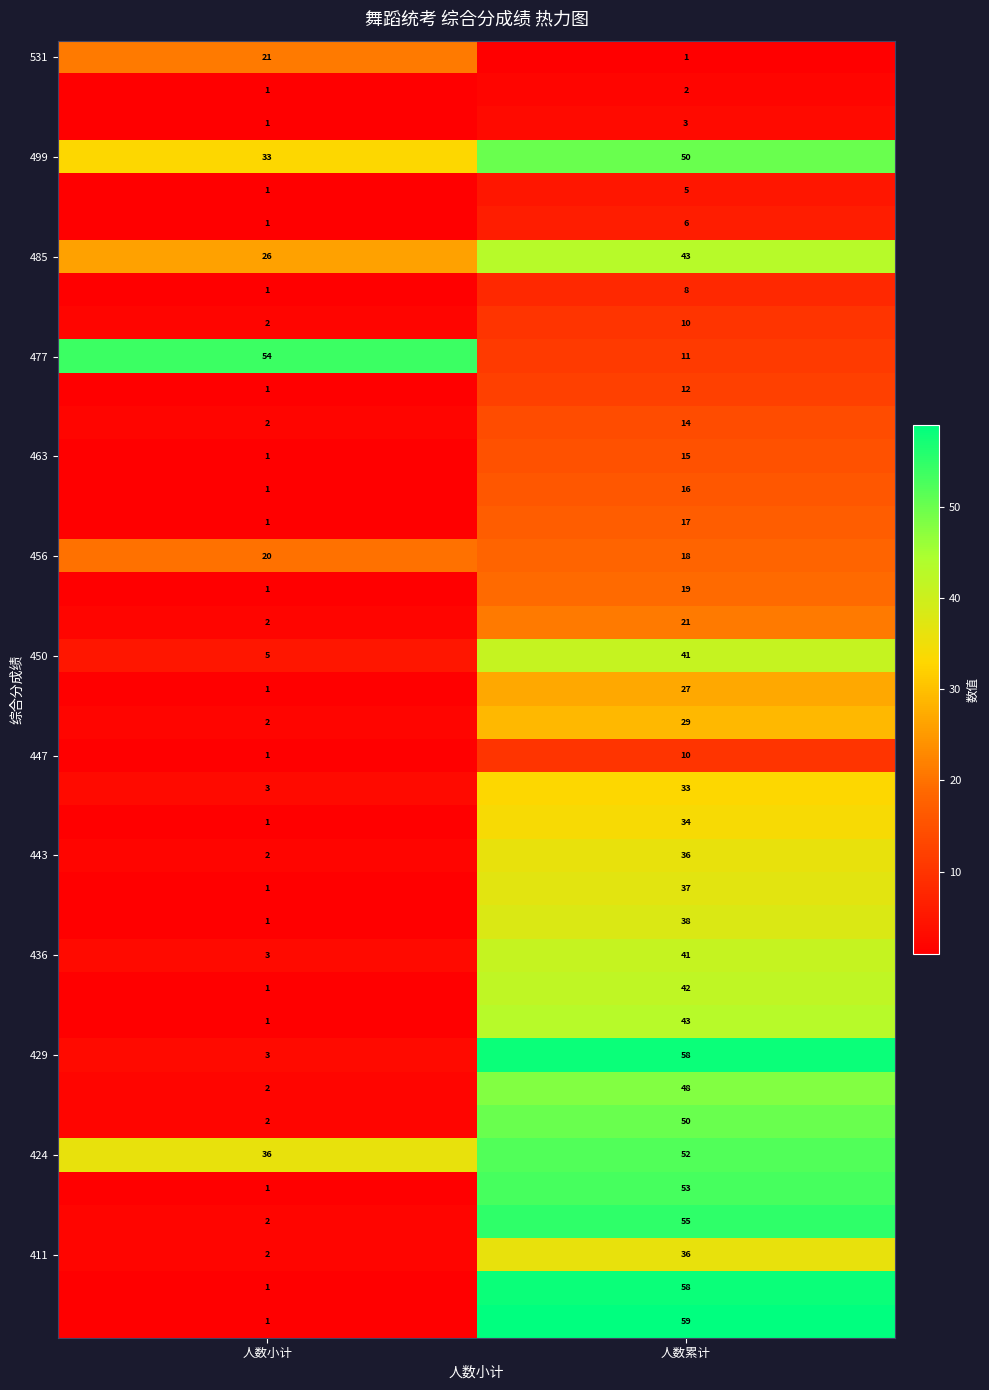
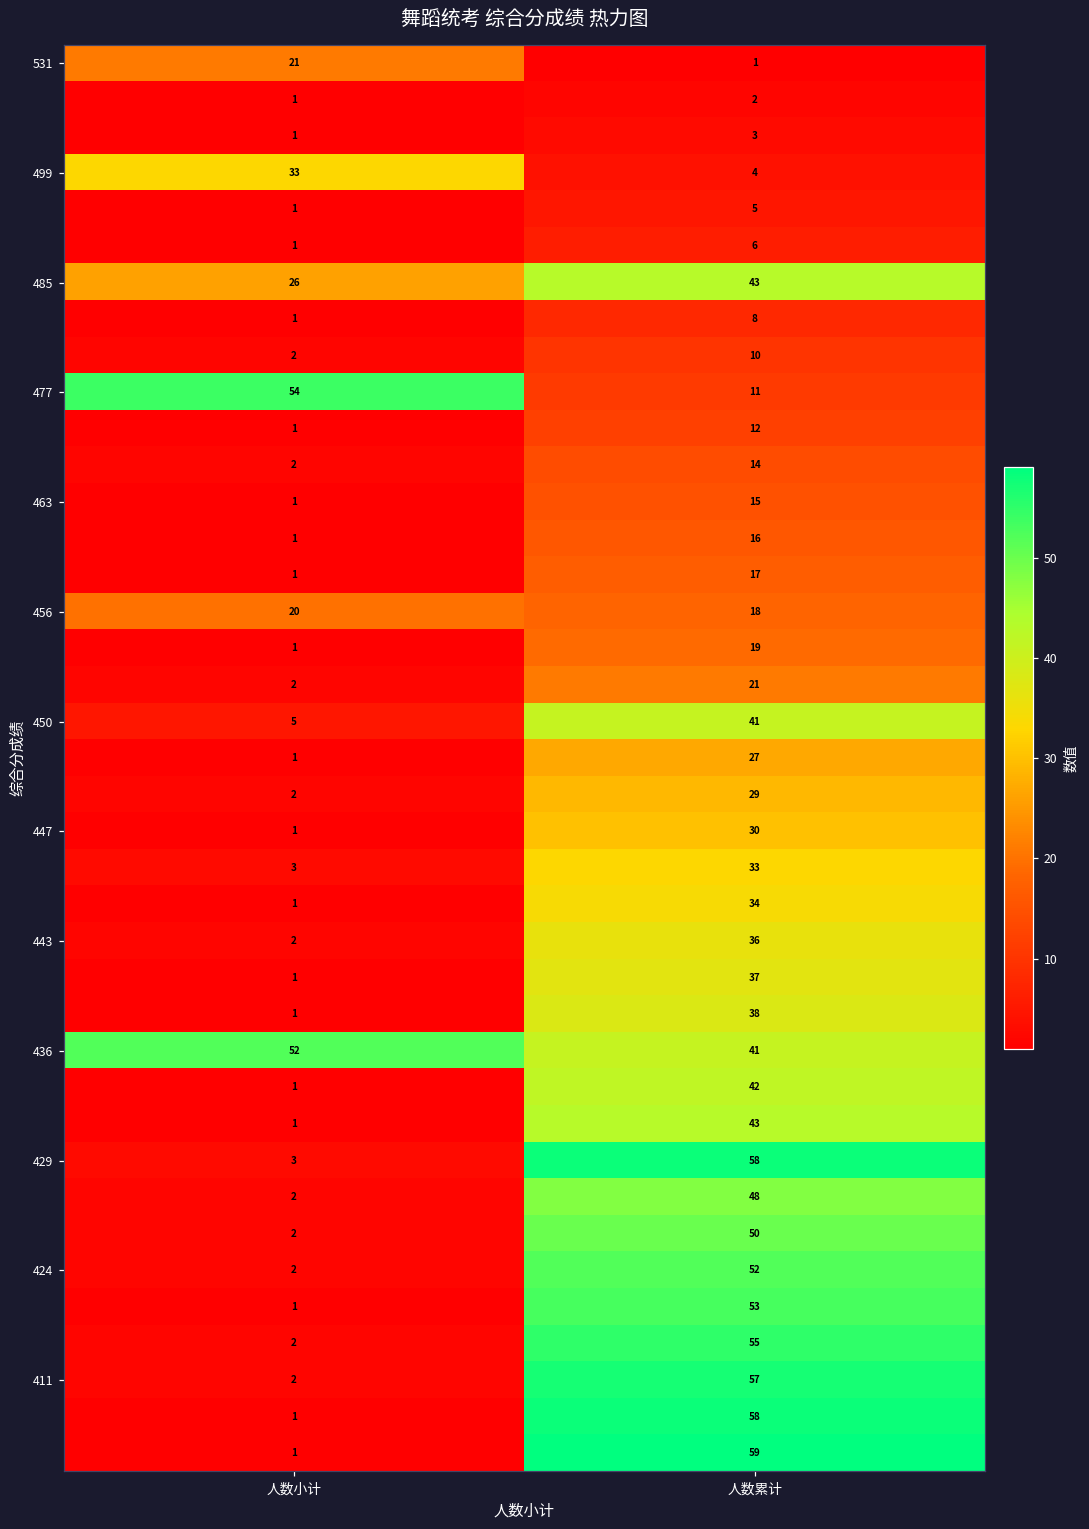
499, 人数累计: 50 -> 4
447, 人数累计: 10 -> 30
436, 人数小计: 3 -> 52
424, 人数小计: 36 -> 2
411, 人数累计: 36 -> 57
